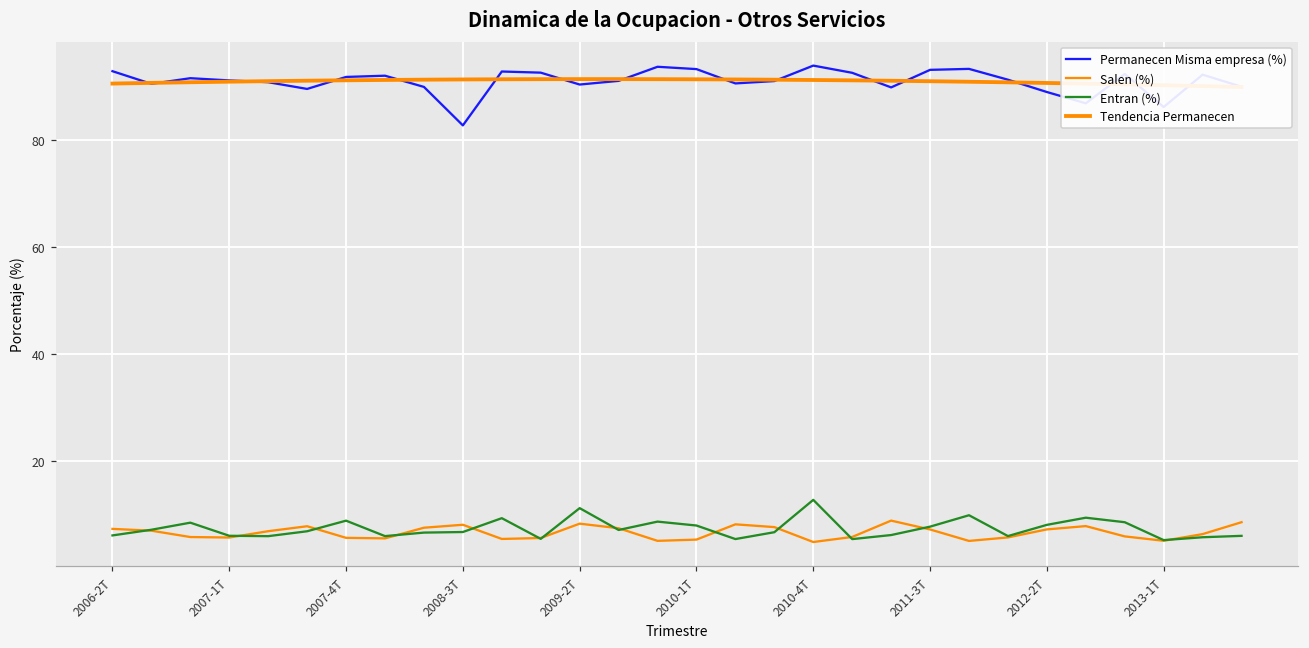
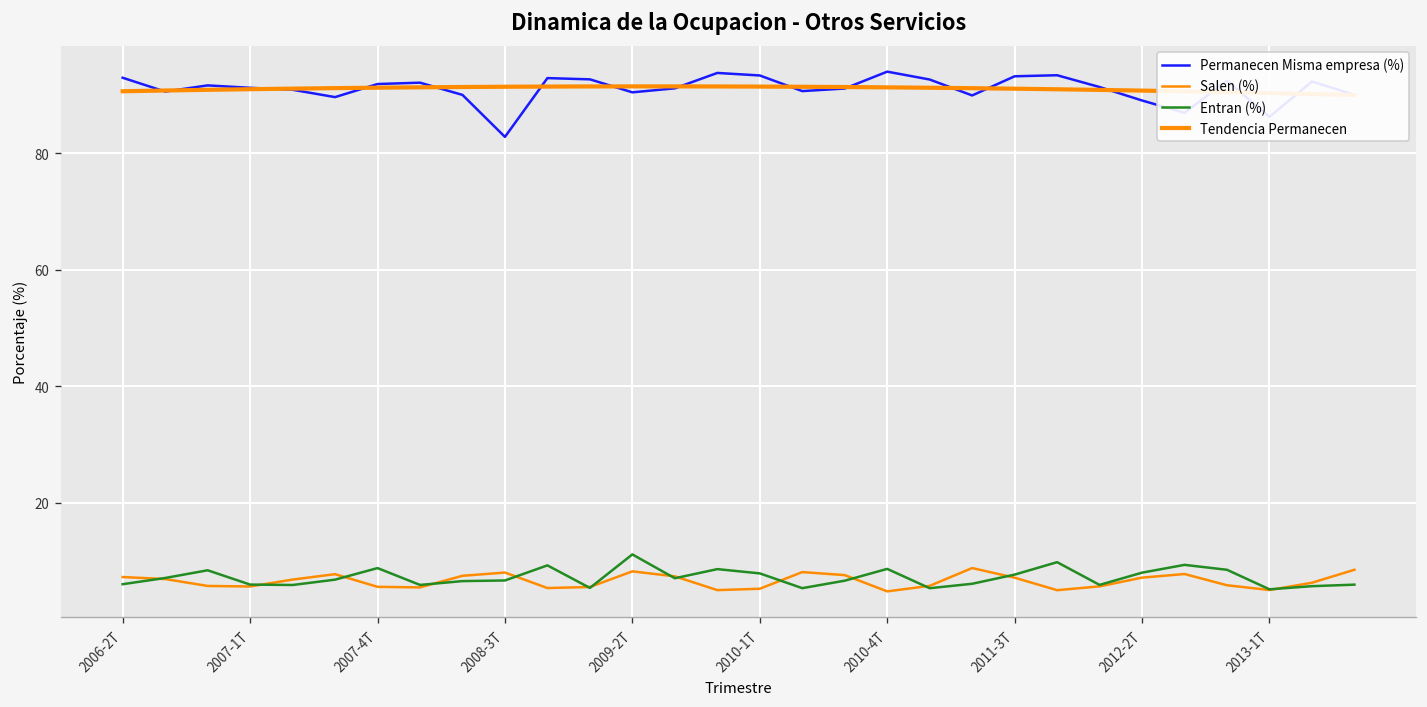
Entran (%), 2010-4T: 13 -> 9
